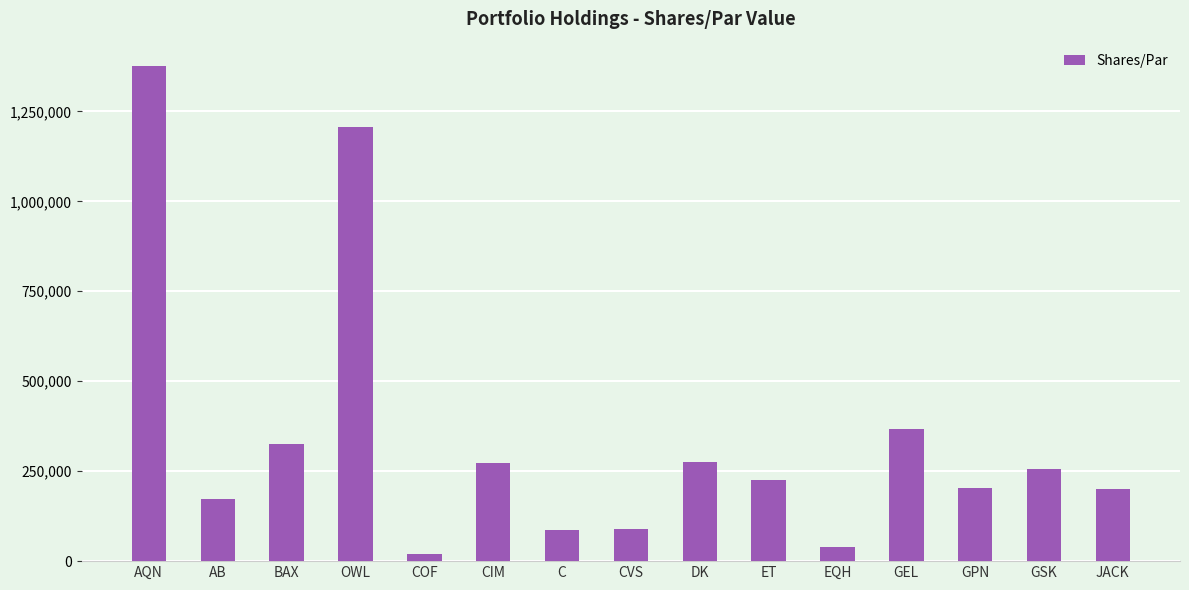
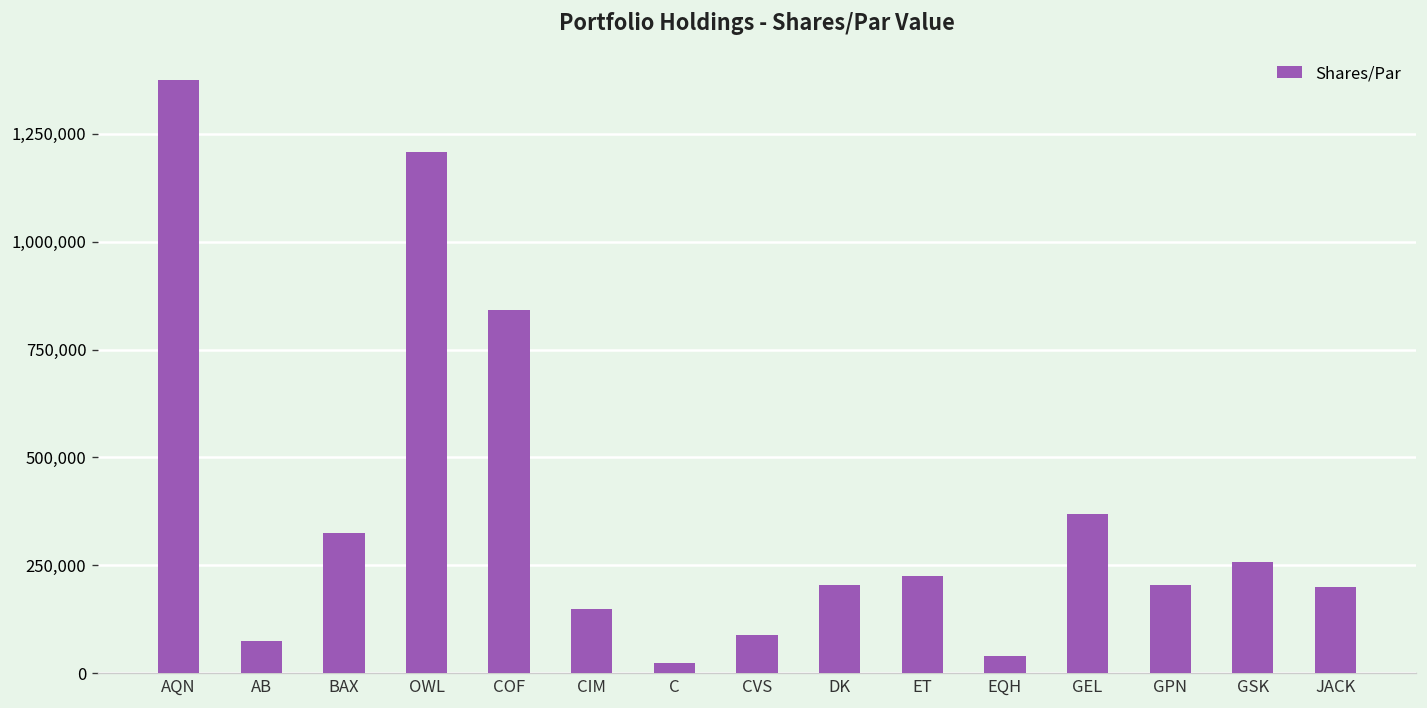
AB: 170,000 -> 80,000
COF: 20,000 -> 840,000
CIM: 270,000 -> 150,000
C: 90,000 -> 30,000
DK: 280,000 -> 210,000
